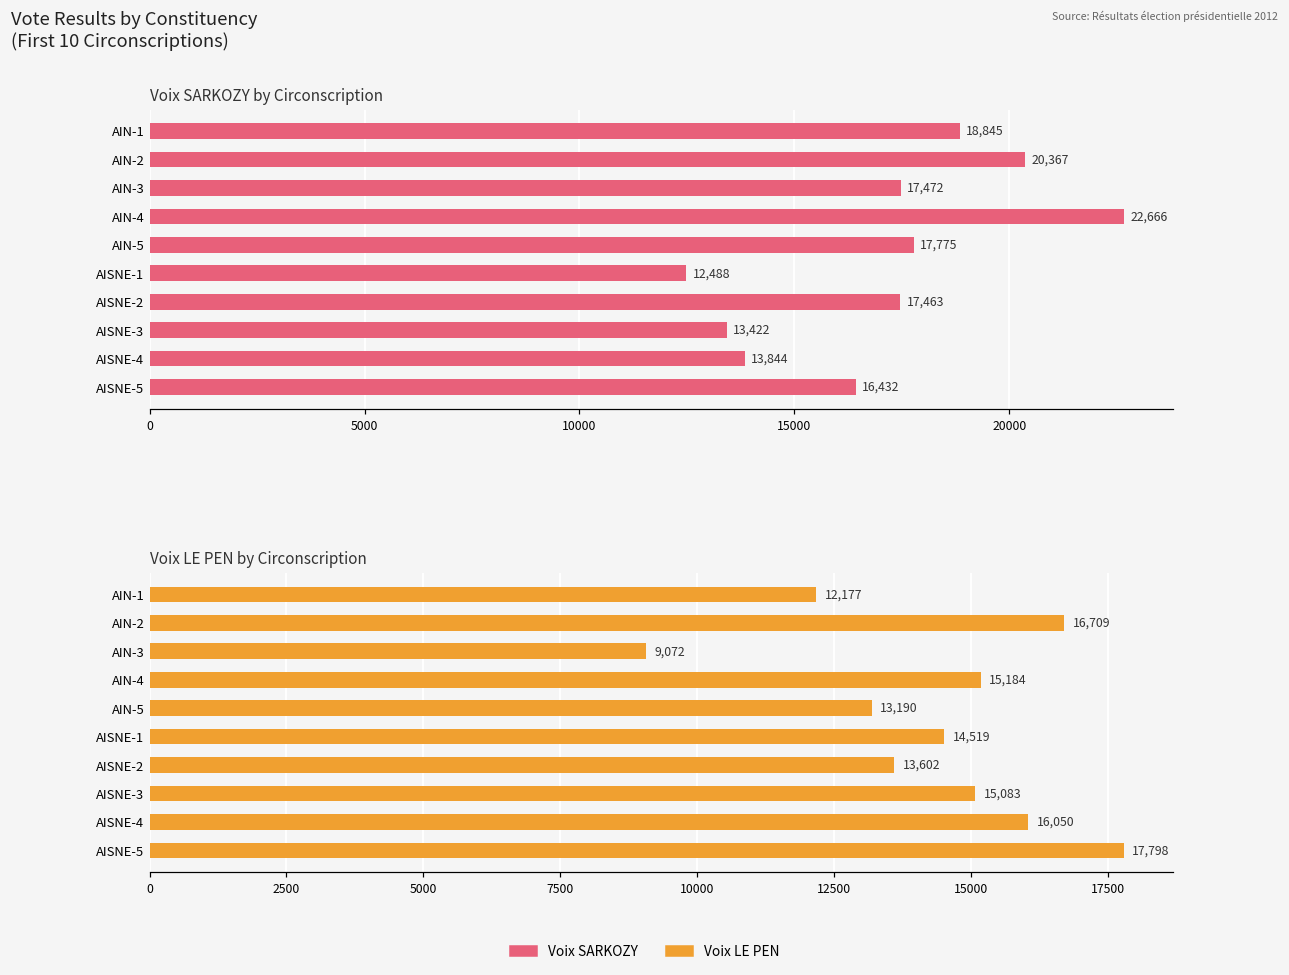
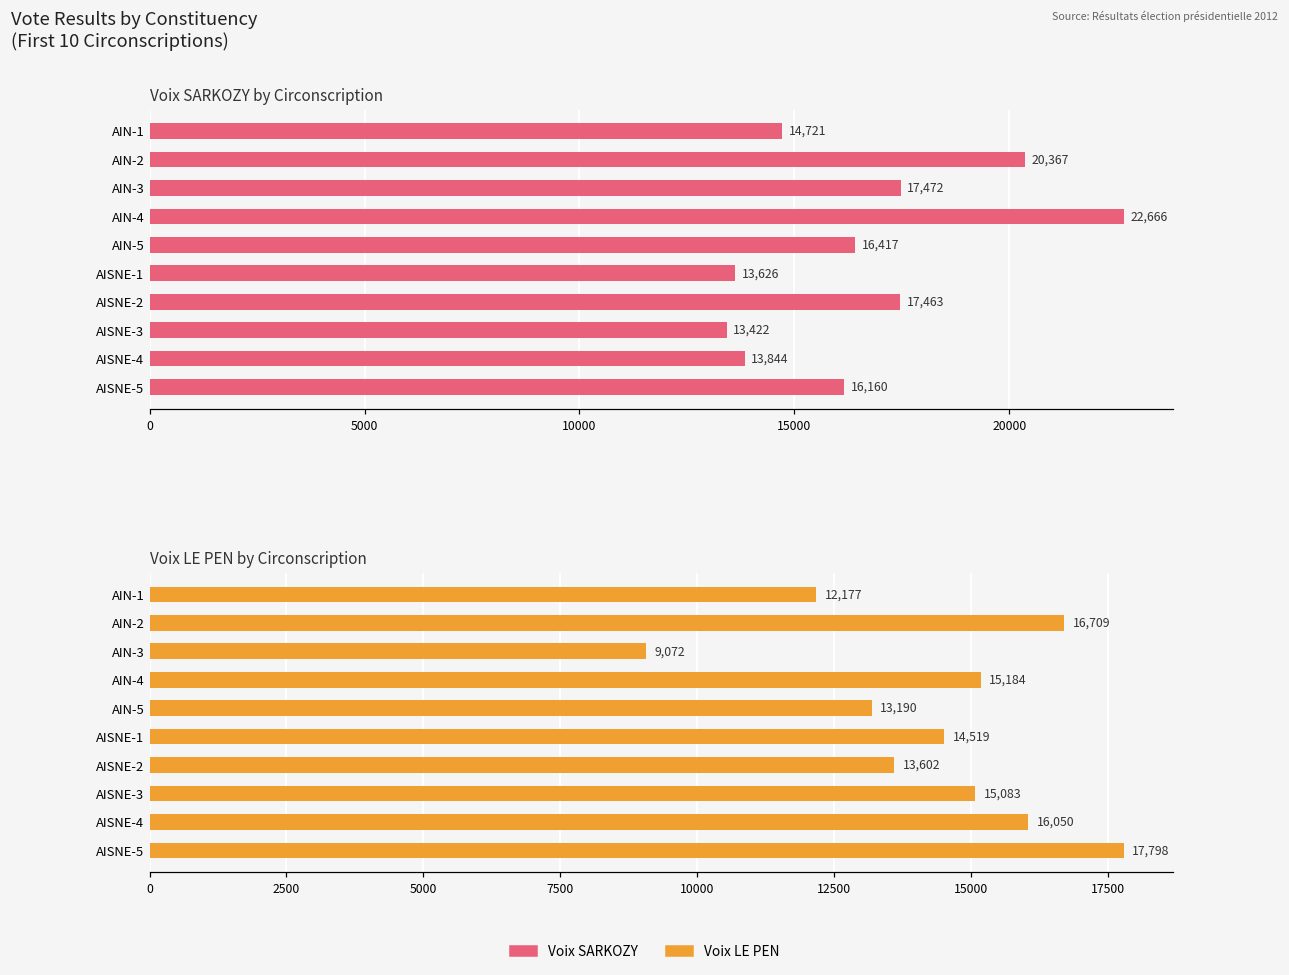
Voix SARKOZY by Circonscription, AIN-1: 18,845 -> 14,721
Voix SARKOZY by Circonscription, AIN-5: 17,775 -> 16,417
Voix SARKOZY by Circonscription, AISNE-1: 12,488 -> 13,626
Voix SARKOZY by Circonscription, AISNE-5: 16,432 -> 16,160
